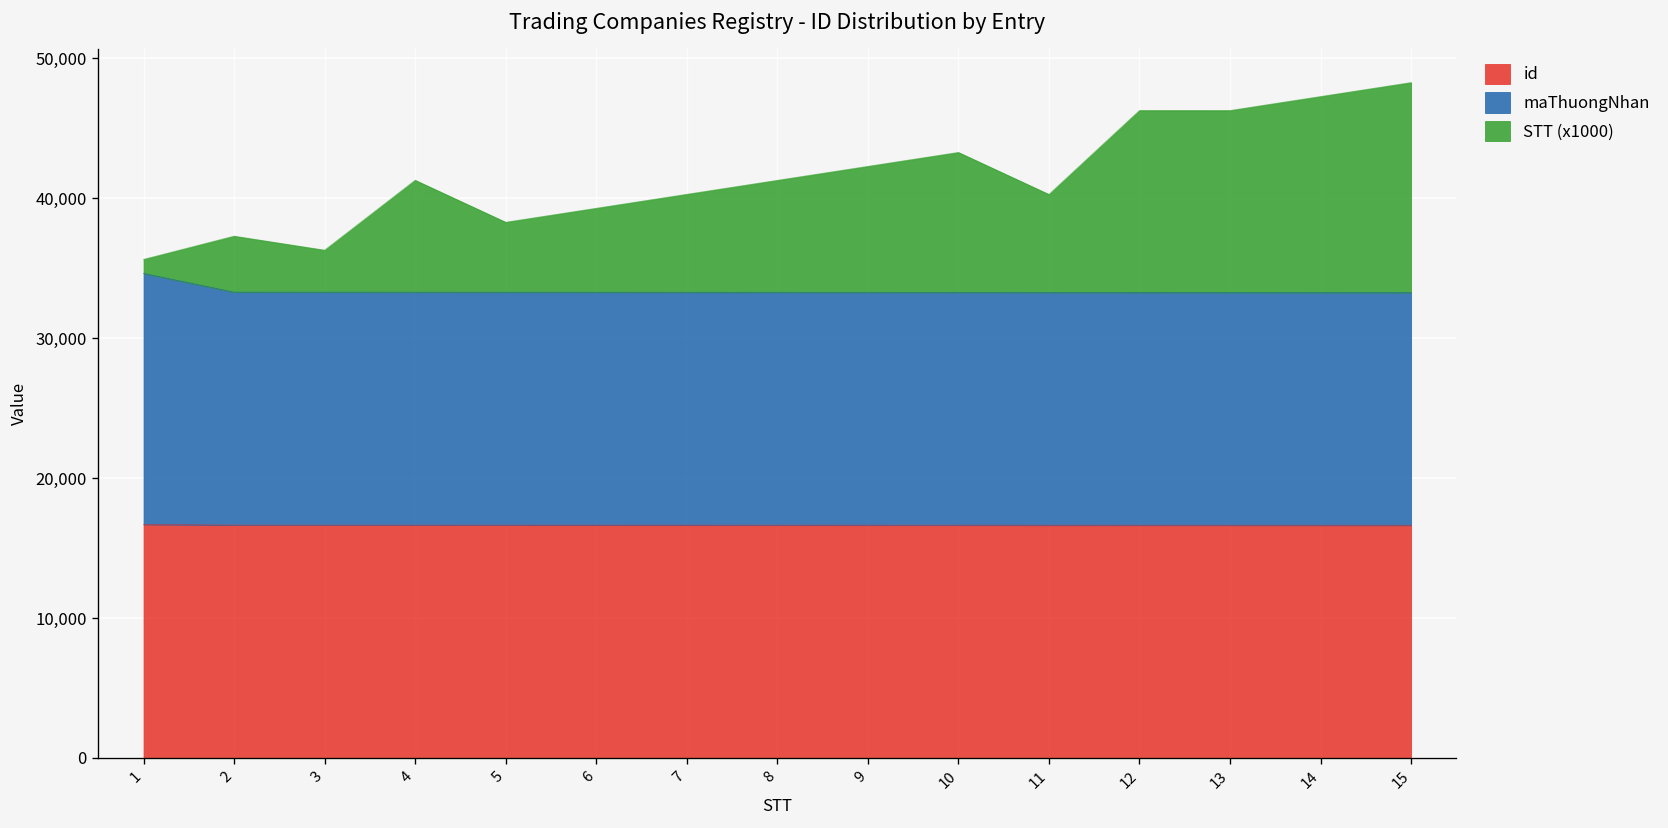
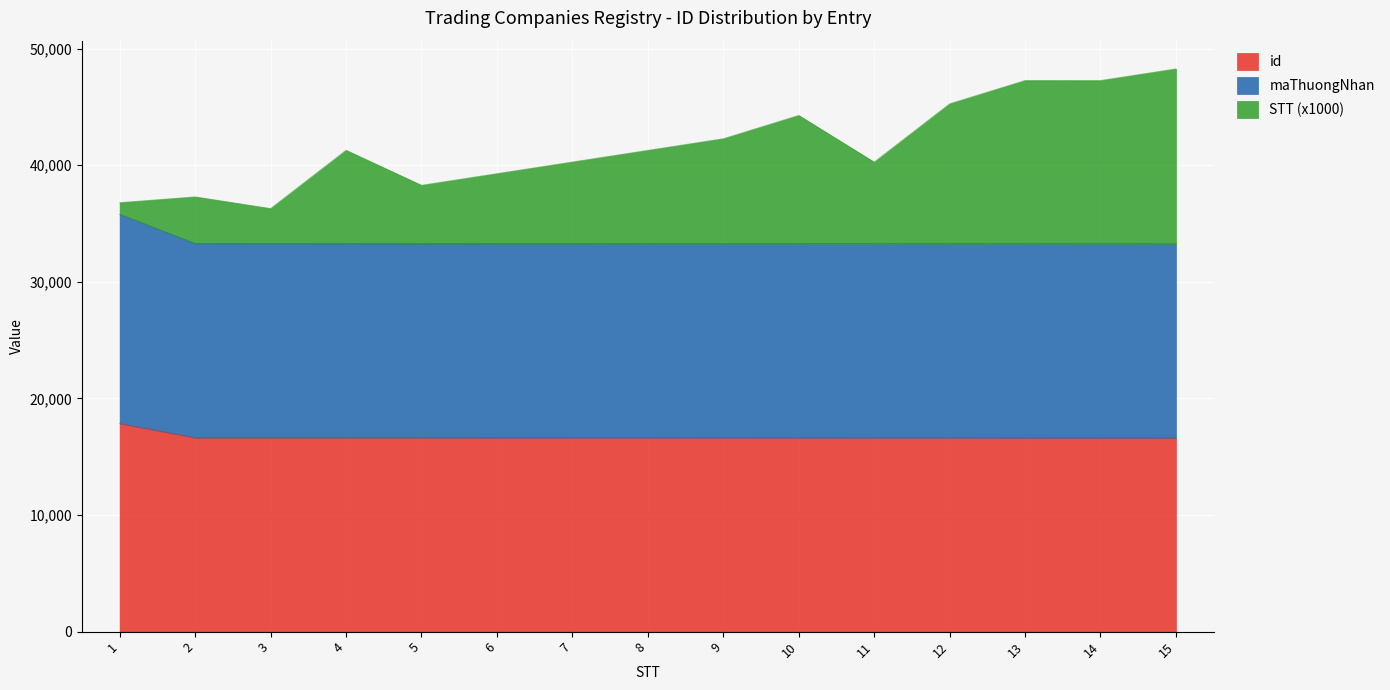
id, 1: 16,700 -> 17,900
STT (x1000), 10: 10,000 -> 11,000
STT (x1000), 12: 13,000 -> 12,000
STT (x1000), 13: 13,000 -> 14,000
